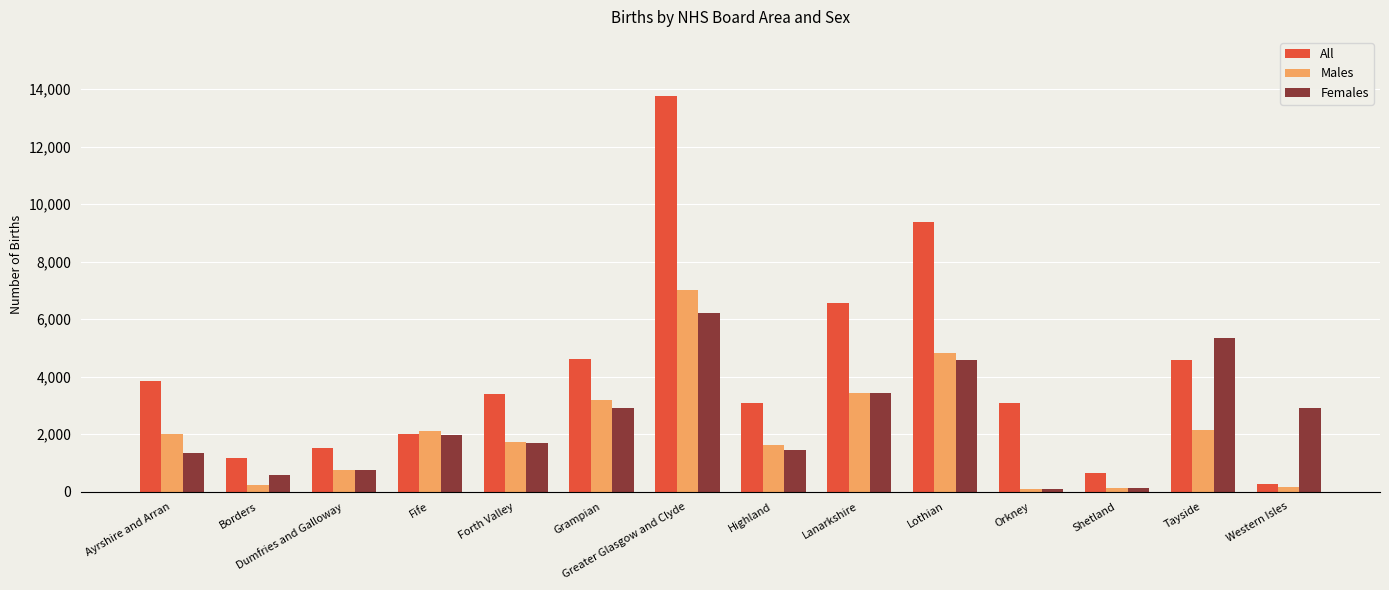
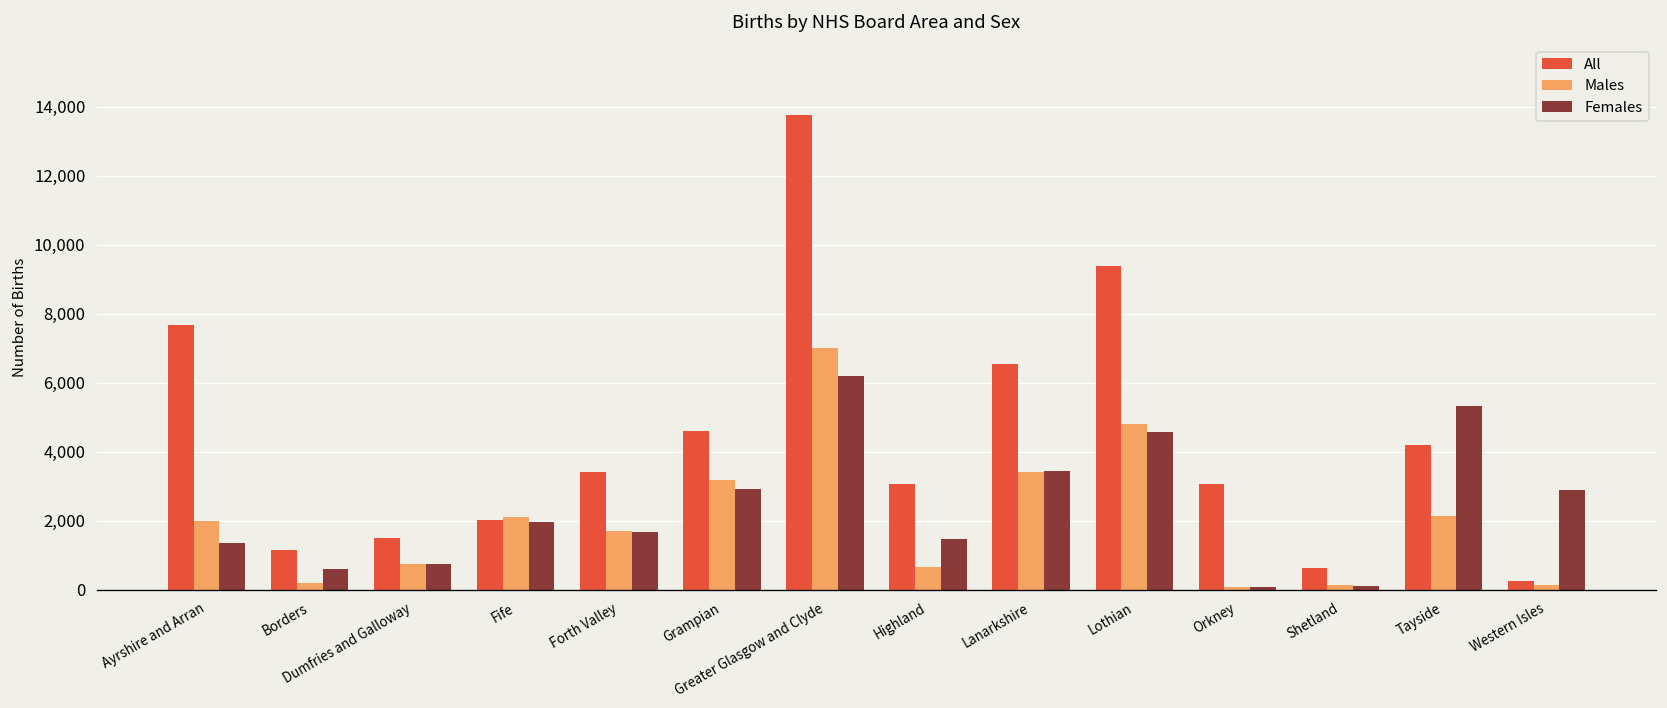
All, Ayrshire and Arran: 3,900 -> 7,700
Males, Highland: 1,600 -> 700
All, Tayside: 4,600 -> 4,200
